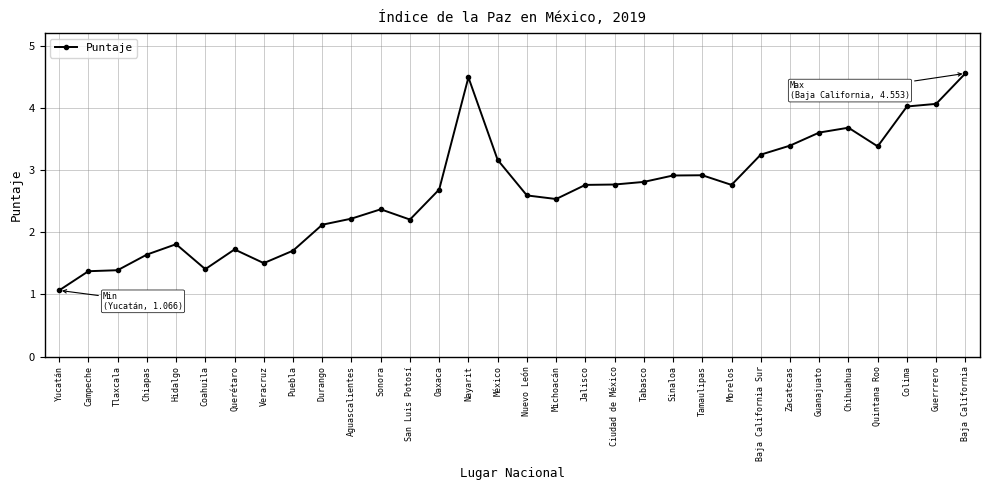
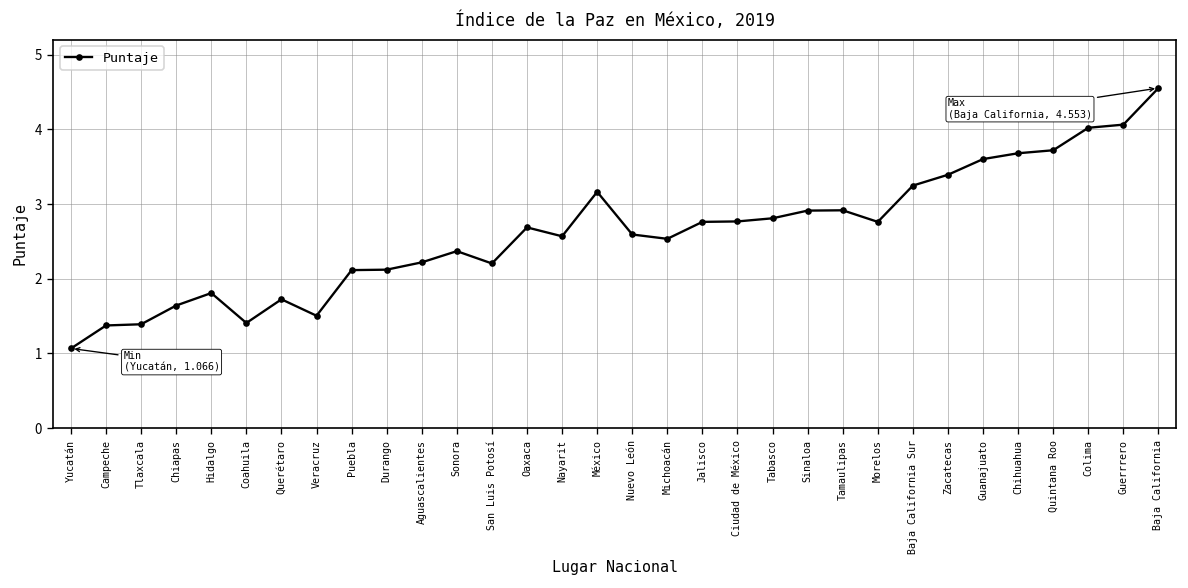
Puebla: 1.7 -> 2.1
Nayarit: 4.5 -> 2.6
Quintana Roo: 3.4 -> 3.7
